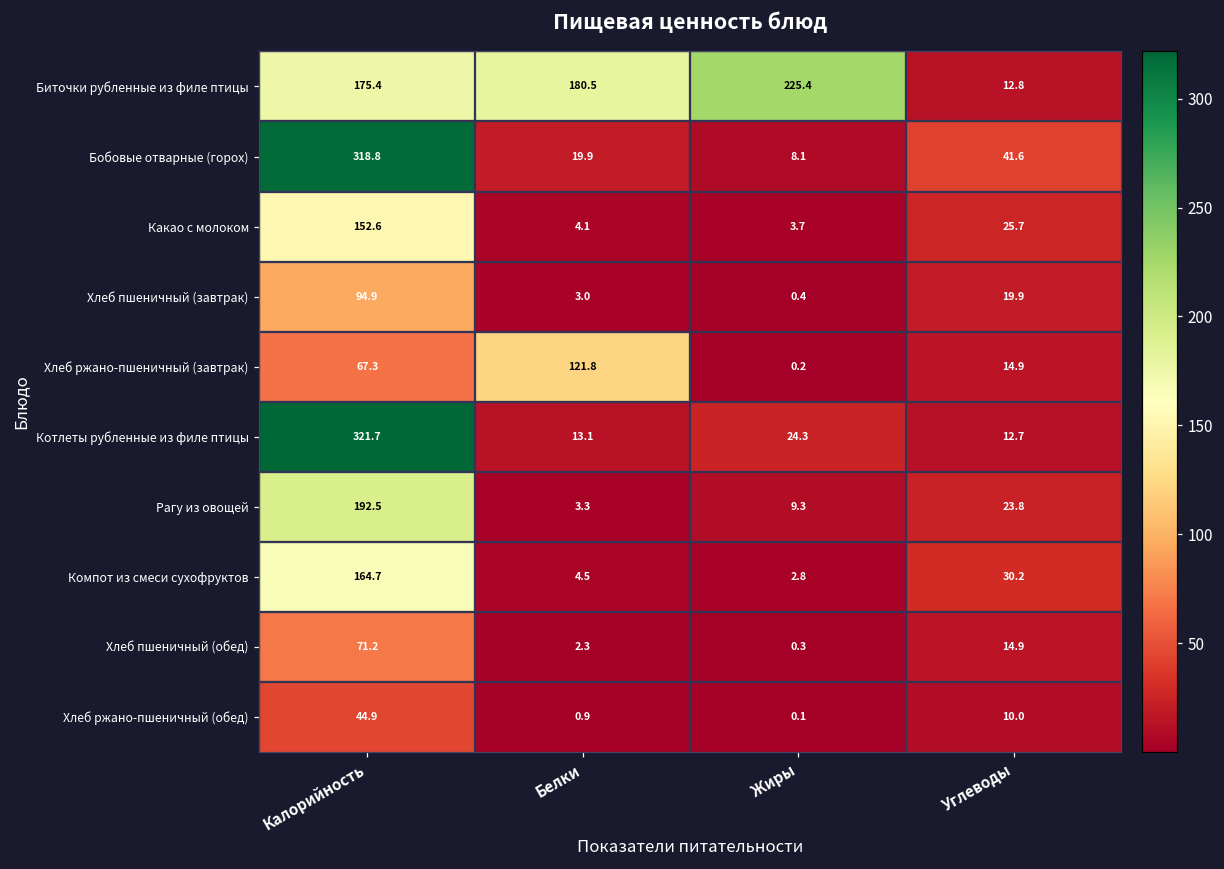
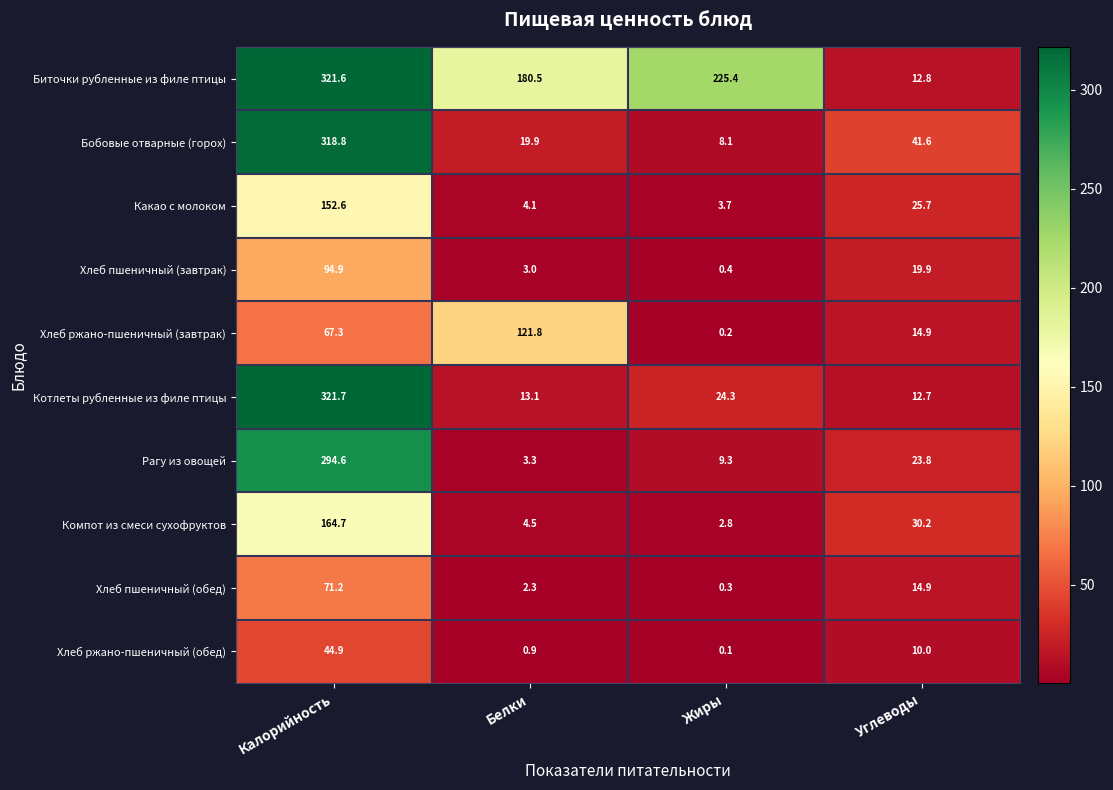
Биточки рубленные из филе птицы, Калорийность: 175.4 -> 321.6
Рагу из овощей, Калорийность: 192.5 -> 294.6
